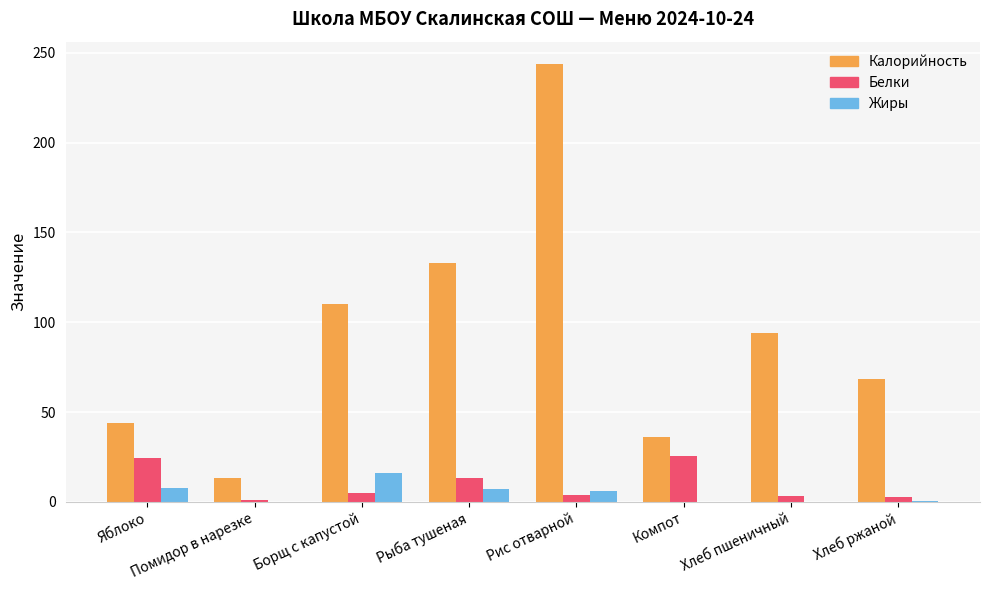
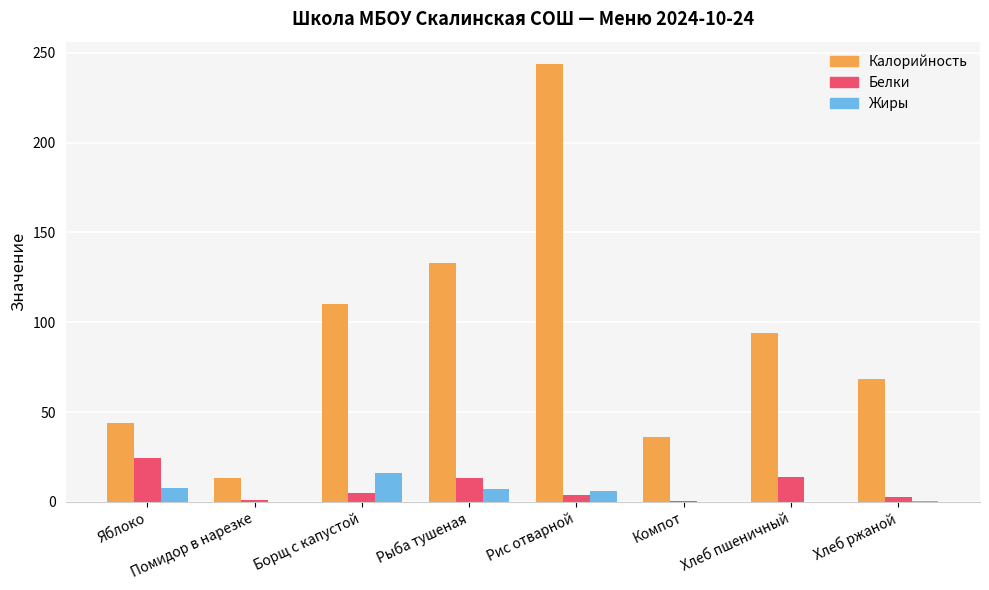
Белки, Компот: 26 -> 0
Белки, Хлеб пшеничный: 3 -> 14
